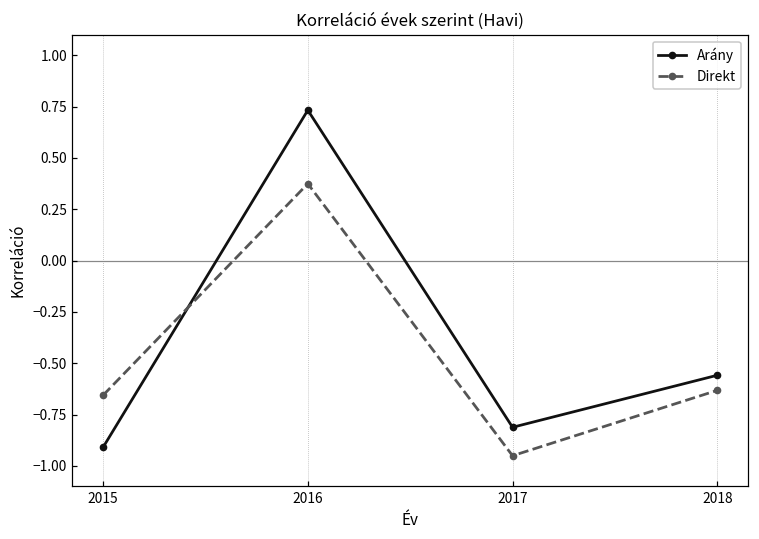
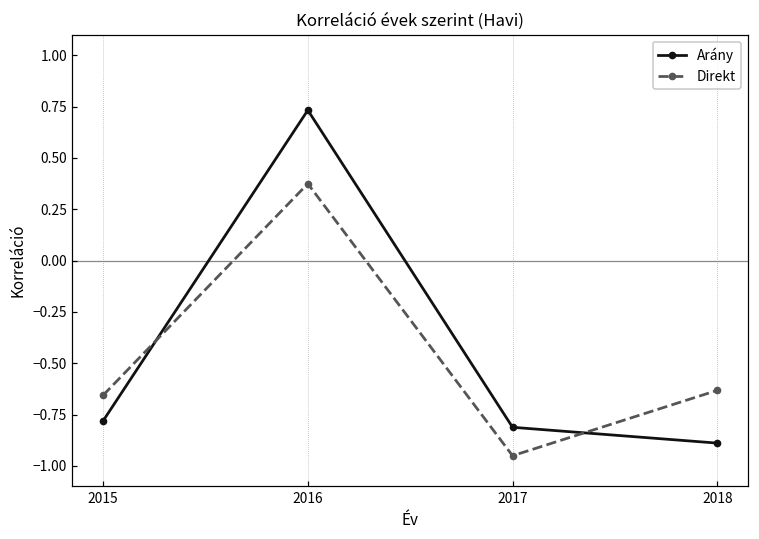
Arány, 2015: -0.91 -> -0.78
Arány, 2018: -0.56 -> -0.89
